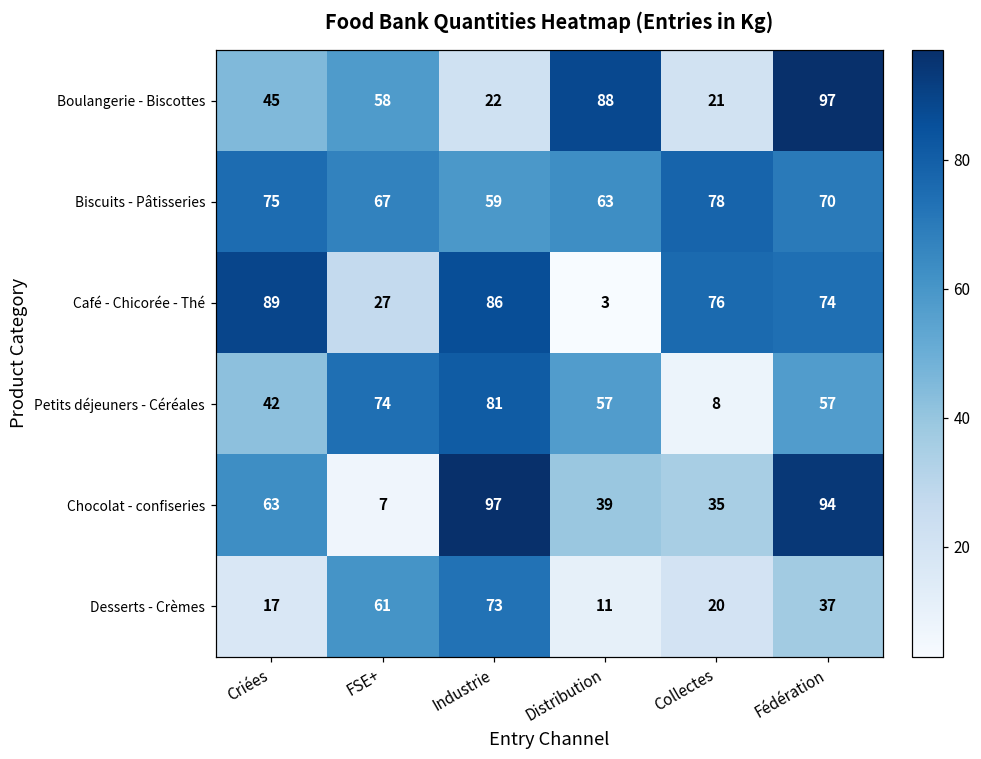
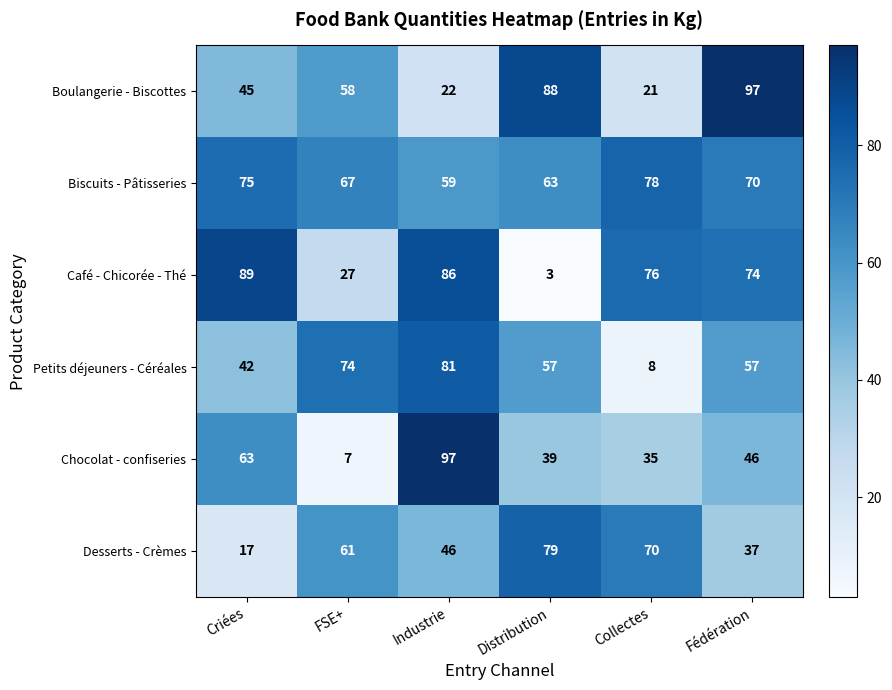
Chocolat - confiseries, Fédération: 94 -> 46
Desserts - Crèmes, Industrie: 73 -> 46
Desserts - Crèmes, Distribution: 11 -> 79
Desserts - Crèmes, Collectes: 20 -> 70
